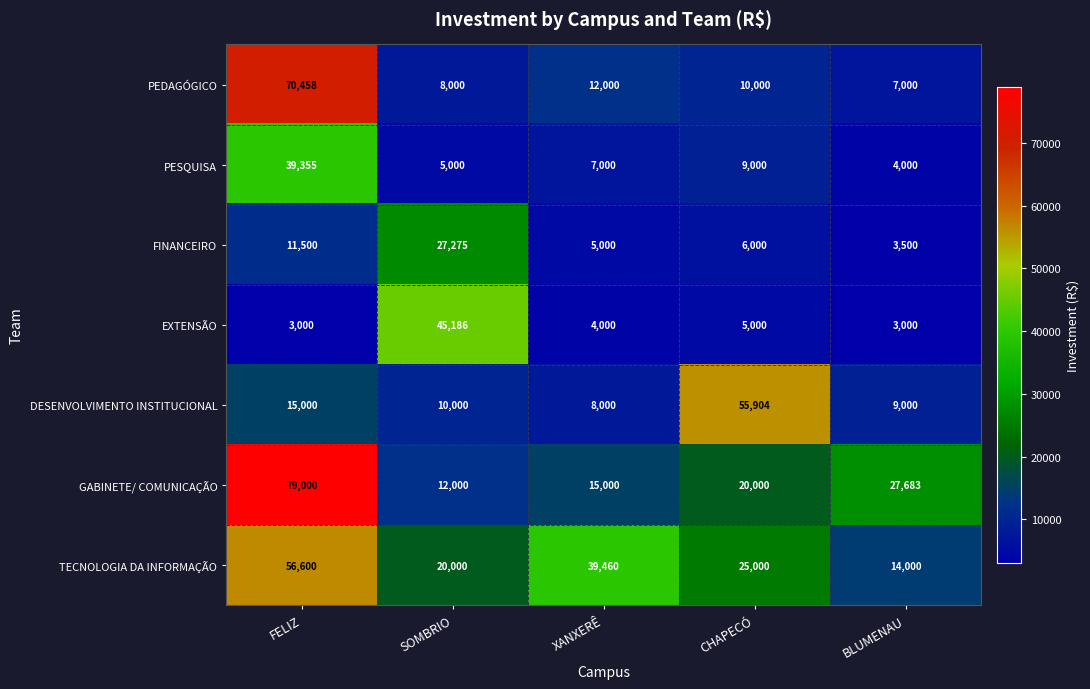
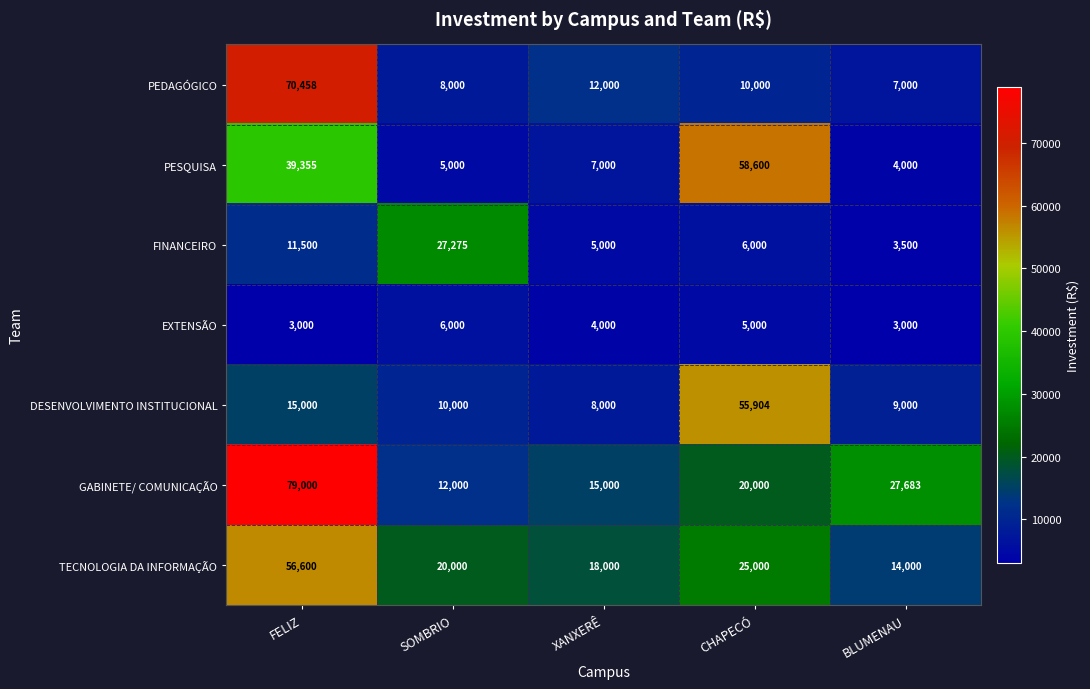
PESQUISA, CHAPECÓ: 9,000 -> 58,600
EXTENSÃO, SOMBRIO: 45,186 -> 6,000
TECNOLOGIA DA INFORMAÇÃO, XANXERÊ: 39,460 -> 18,000
